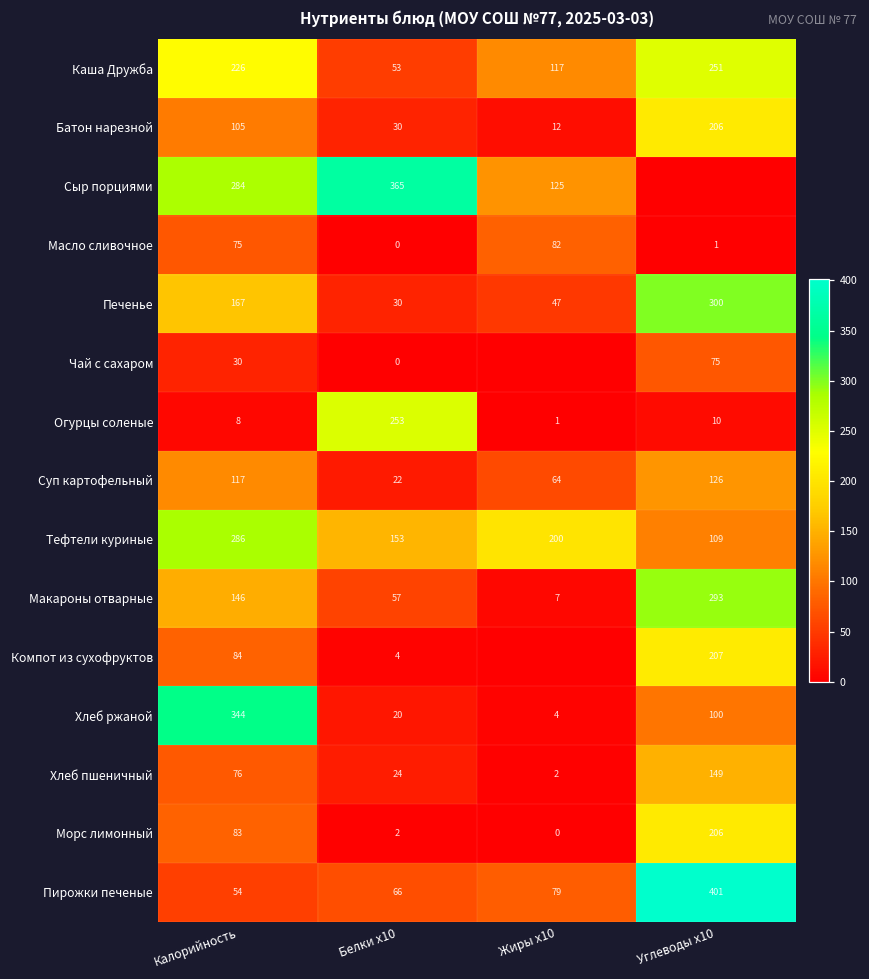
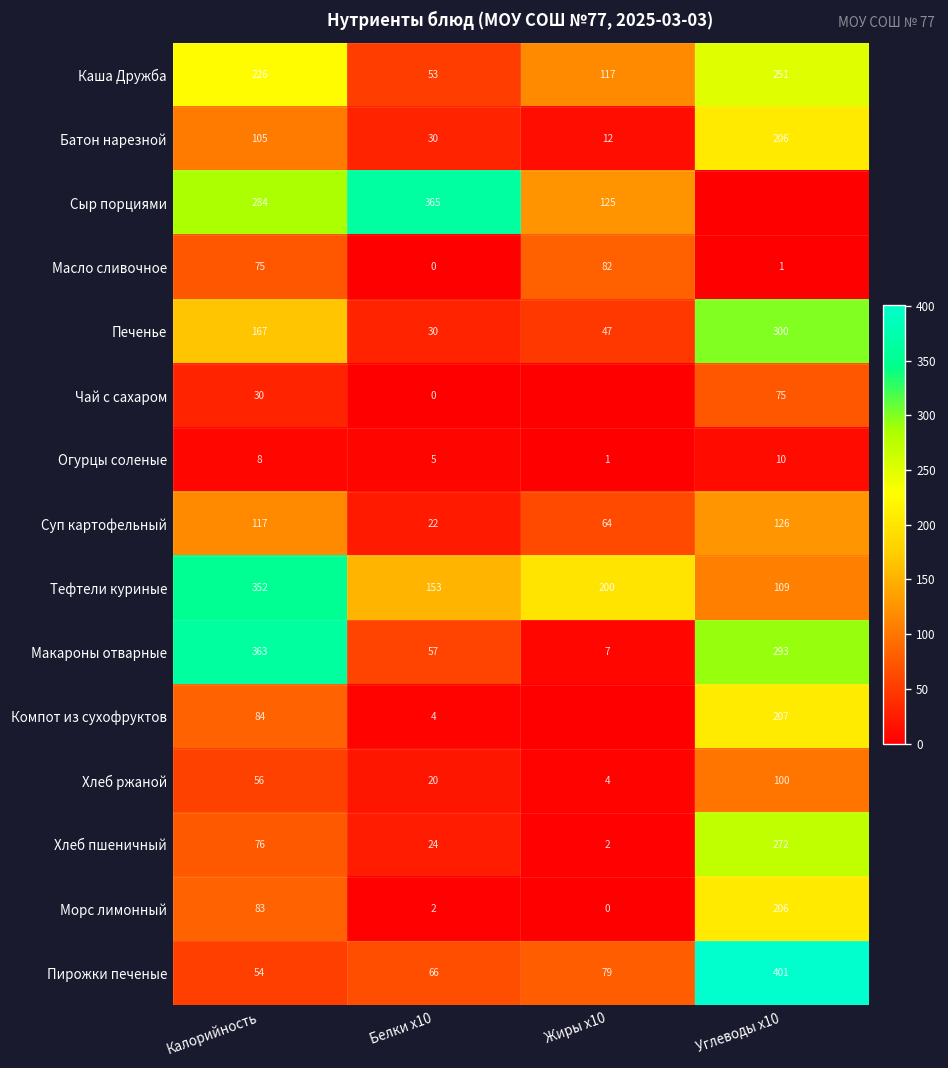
Огурцы соленые, Белки x10: 253 -> 5
Тефтели куриные, Калорийность: 286 -> 352
Макароны отварные, Калорийность: 146 -> 363
Хлеб ржаной, Калорийность: 344 -> 56
Хлеб пшеничный, Углеводы x10: 149 -> 272
